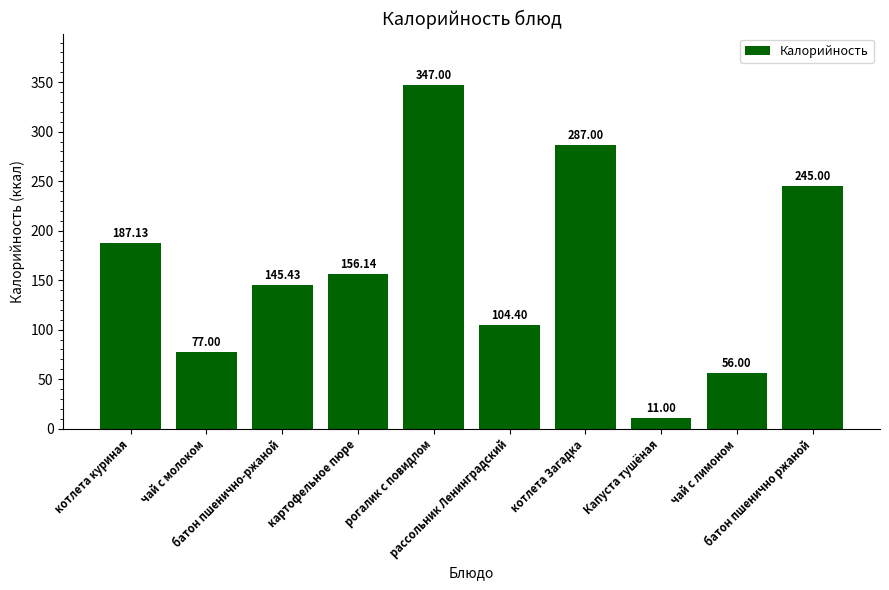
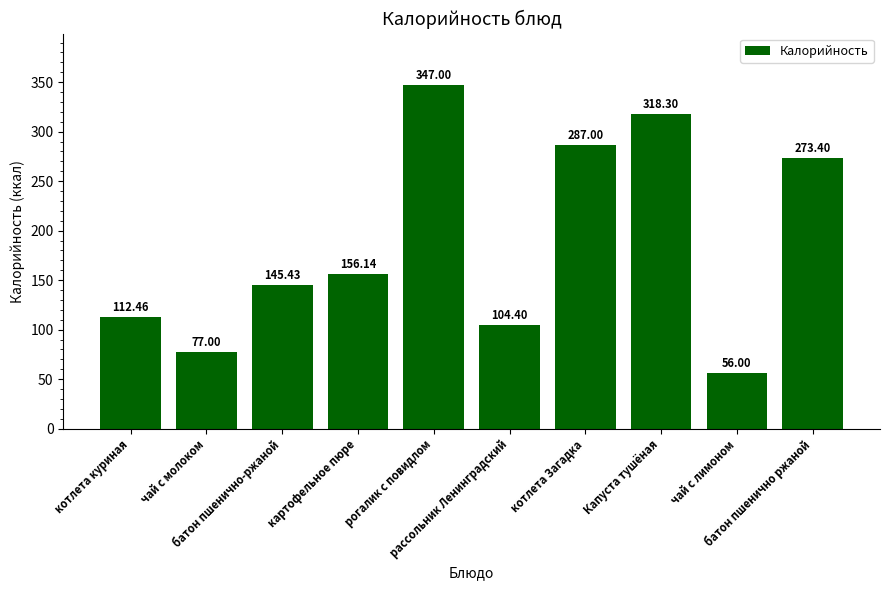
котлета куриная: 187.13 -> 112.46
Капуста тушёная: 11.00 -> 318.30
батон пшенично ржаной: 245.00 -> 273.40
